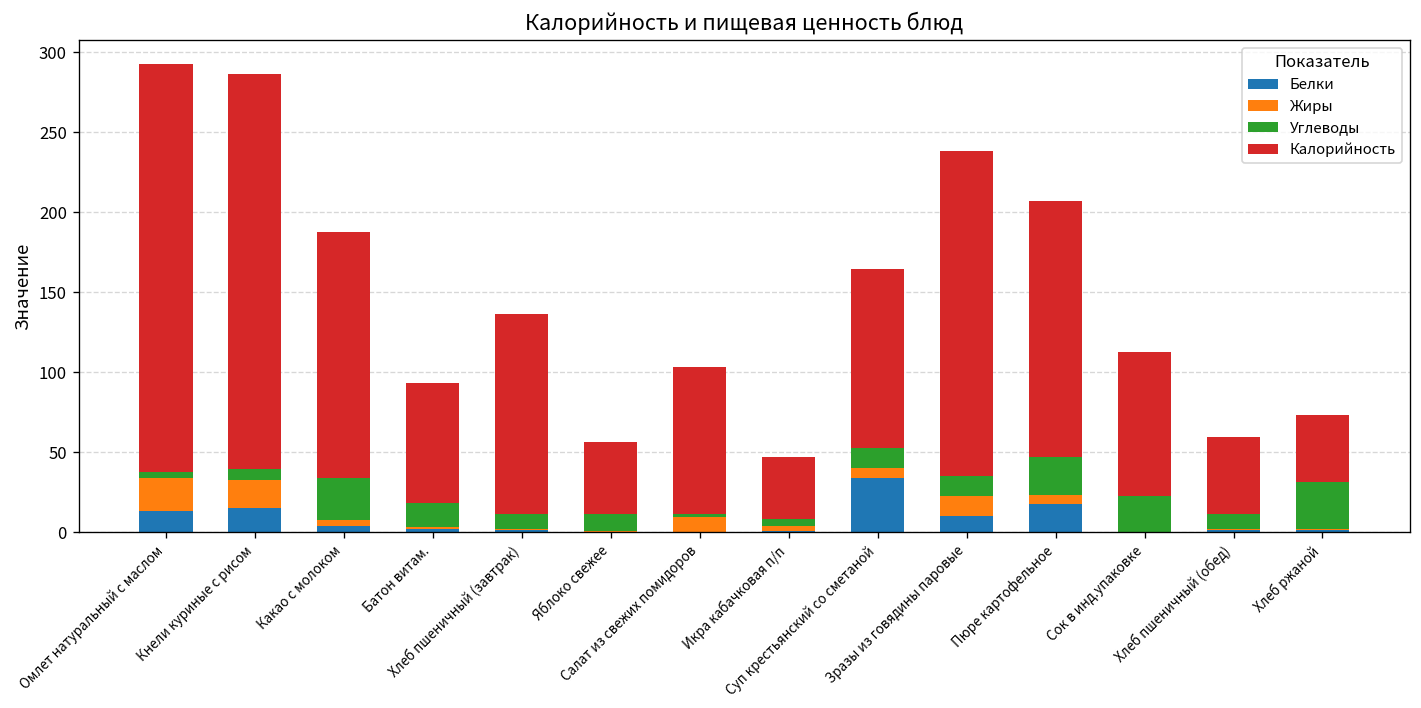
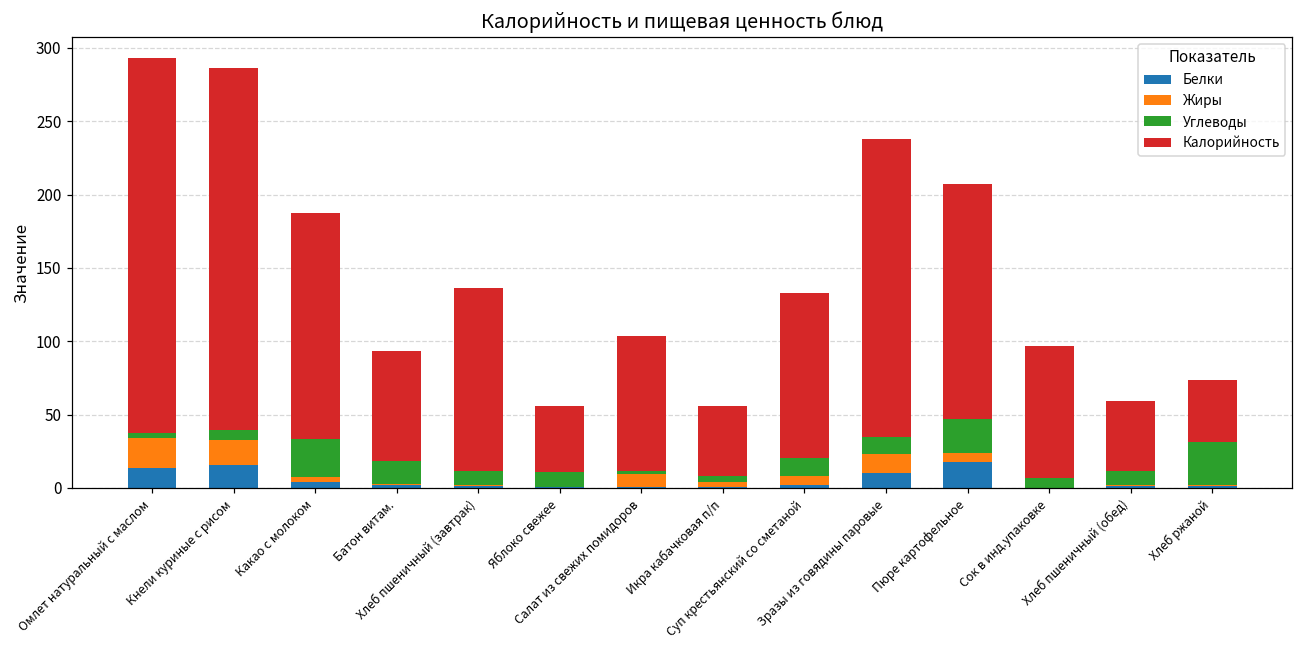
Калорийность, Икра кабачковая п/п: 38 -> 47
Белки, Суп крестьянский со сметаной: 34 -> 2
Углеводы, Сок в инд.упаковке: 22 -> 7
